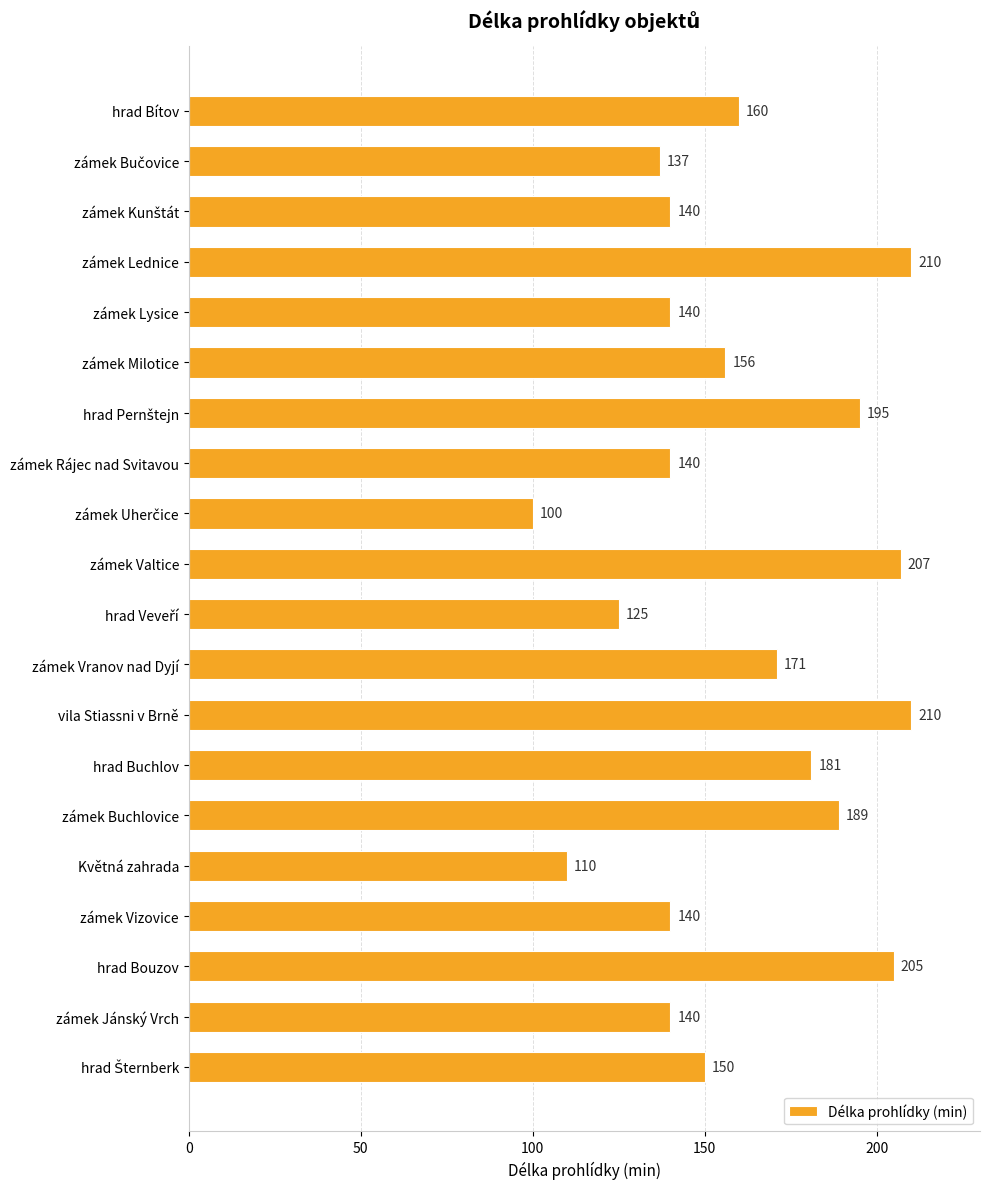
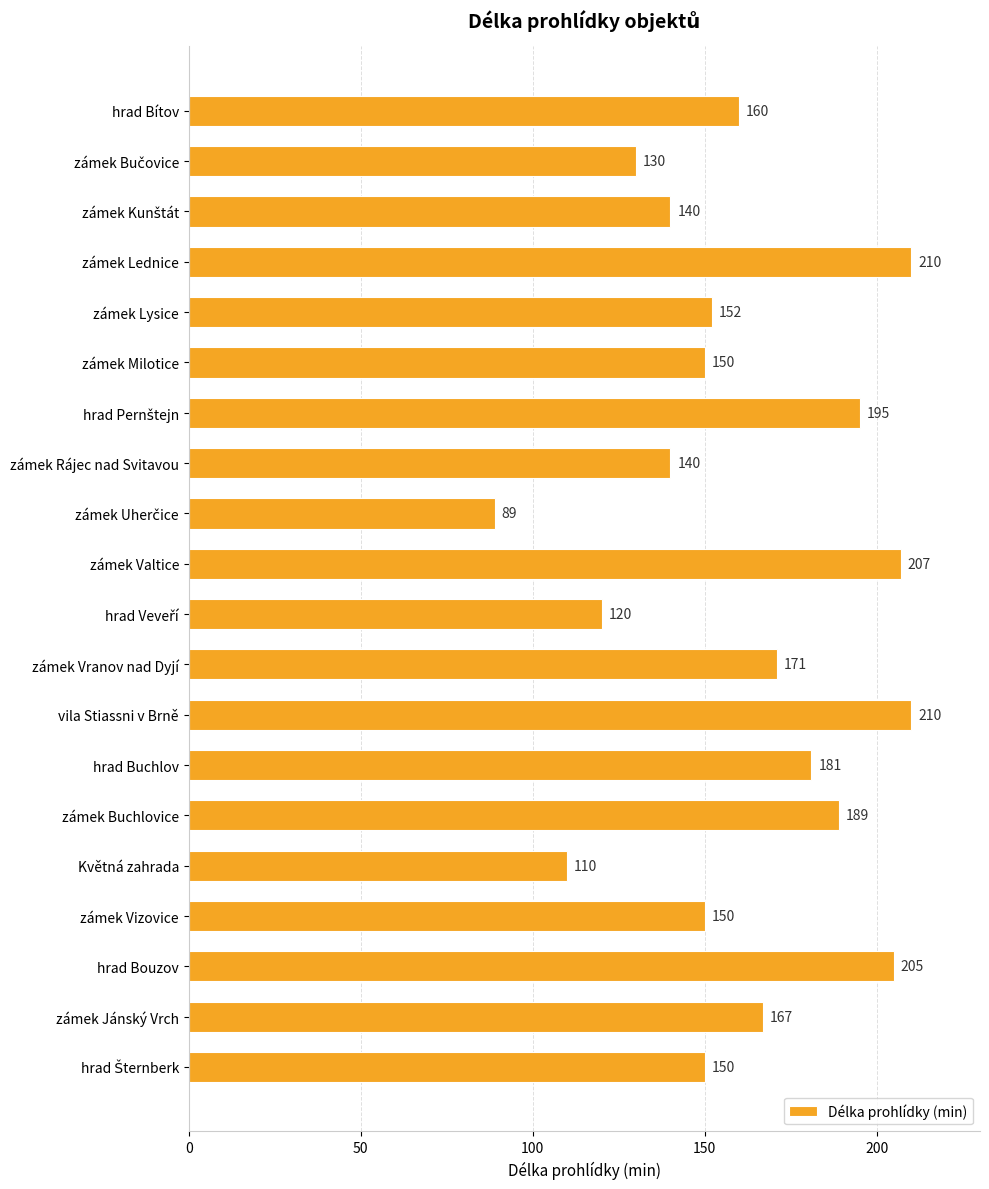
zámek Bučovice: 137 -> 130
zámek Lysice: 140 -> 152
zámek Milotice: 156 -> 150
zámek Uherčice: 100 -> 89
hrad Veveří: 125 -> 120
zámek Vizovice: 140 -> 150
zámek Jánský Vrch: 140 -> 167
